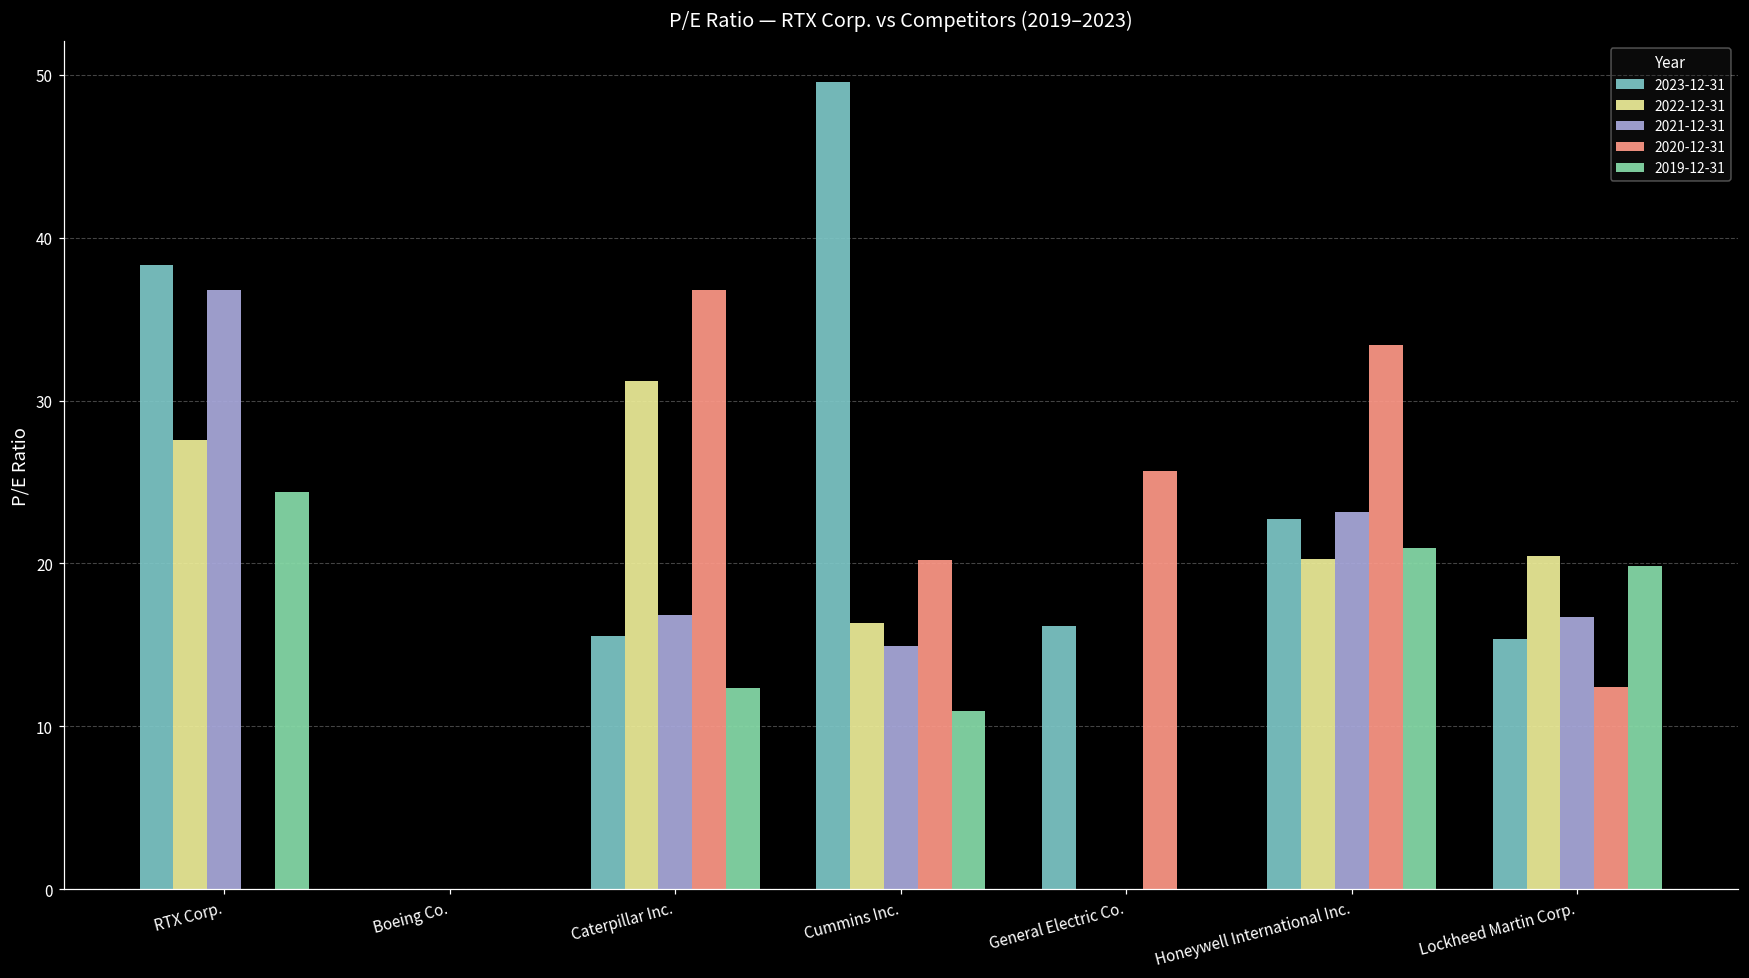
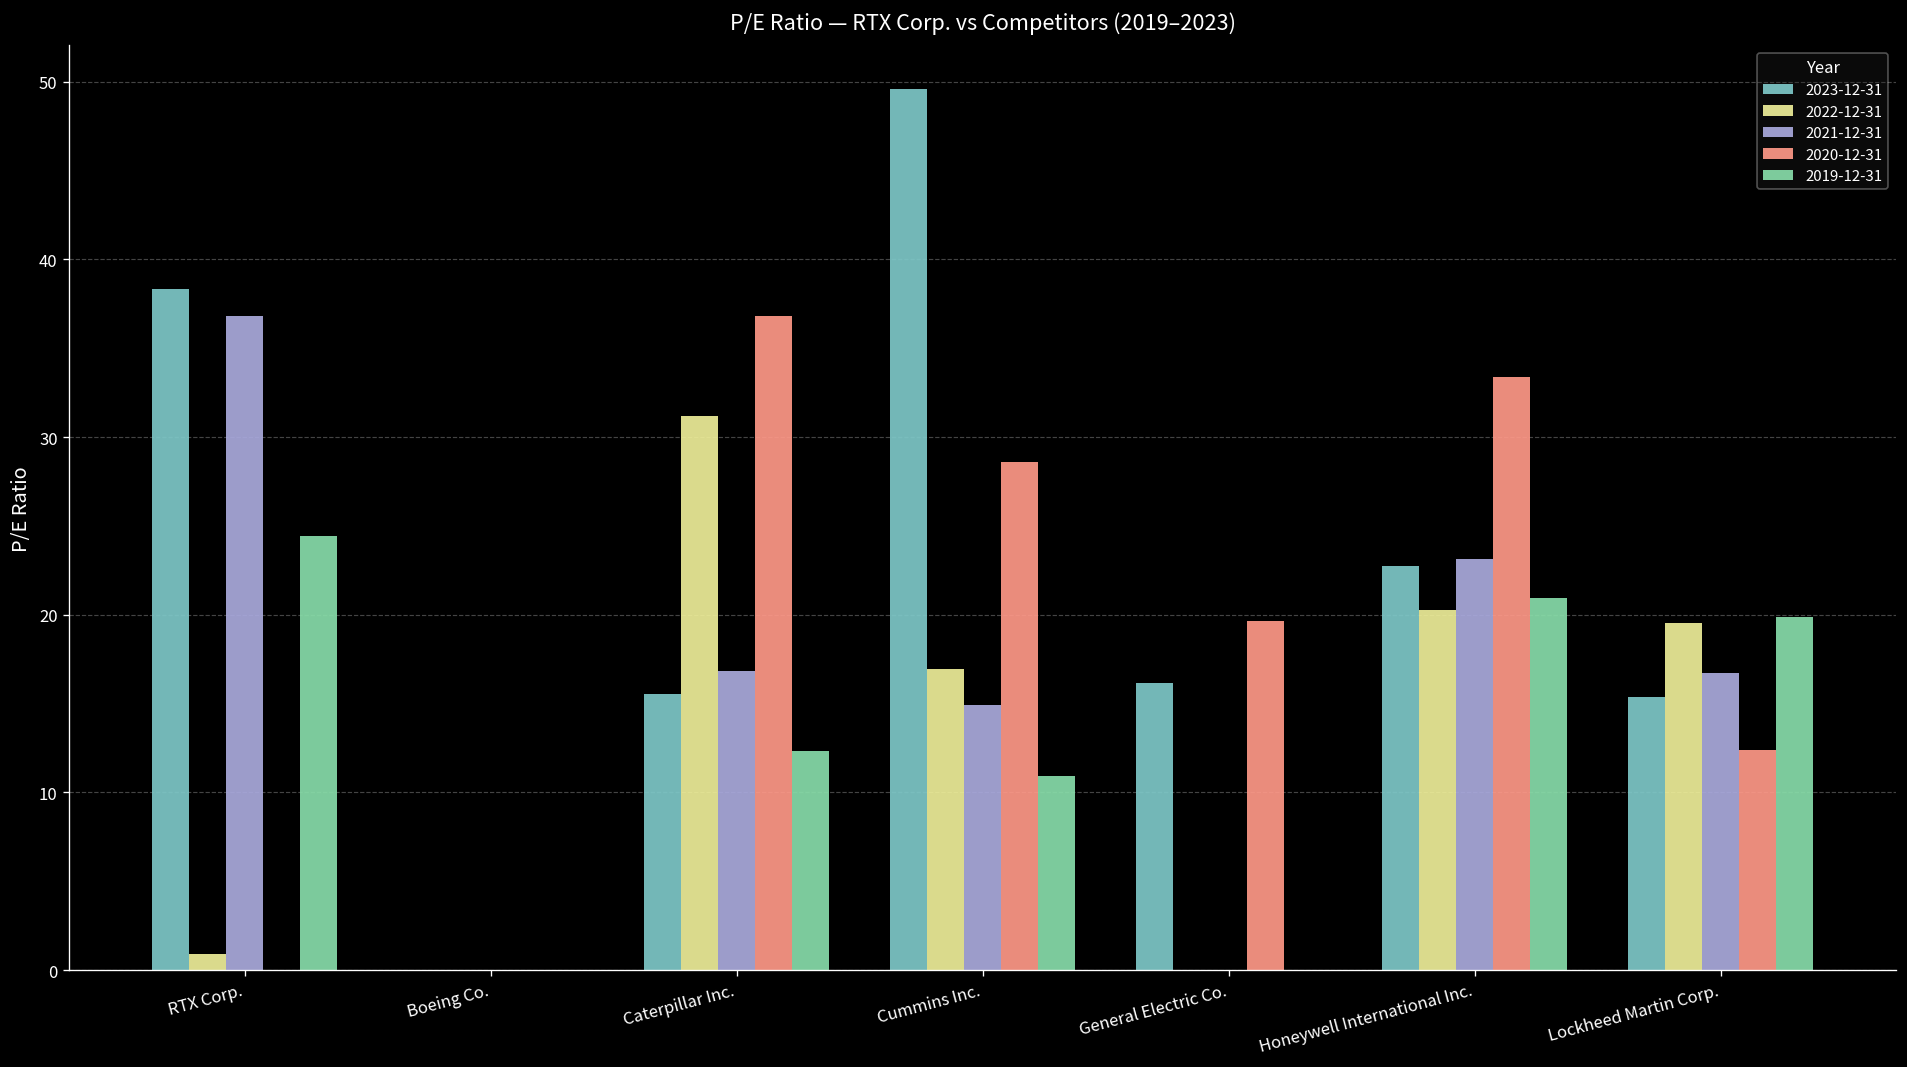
2022-12-31, RTX Corp.: 27.6 -> 0.9
2022-12-31, Cummins Inc.: 16.3 -> 16.9
2020-12-31, Cummins Inc.: 20.2 -> 28.6
2020-12-31, General Electric Co.: 25.7 -> 19.7
2022-12-31, Lockheed Martin Corp.: 20.5 -> 19.6
